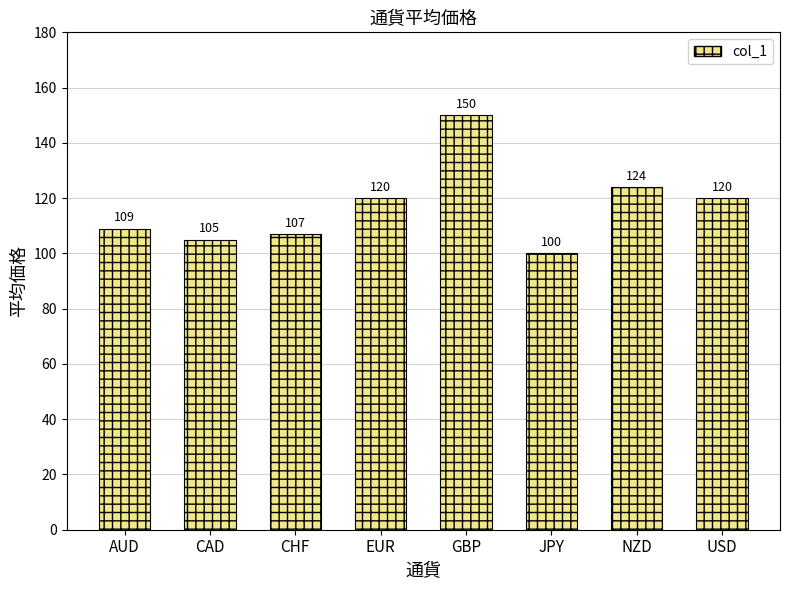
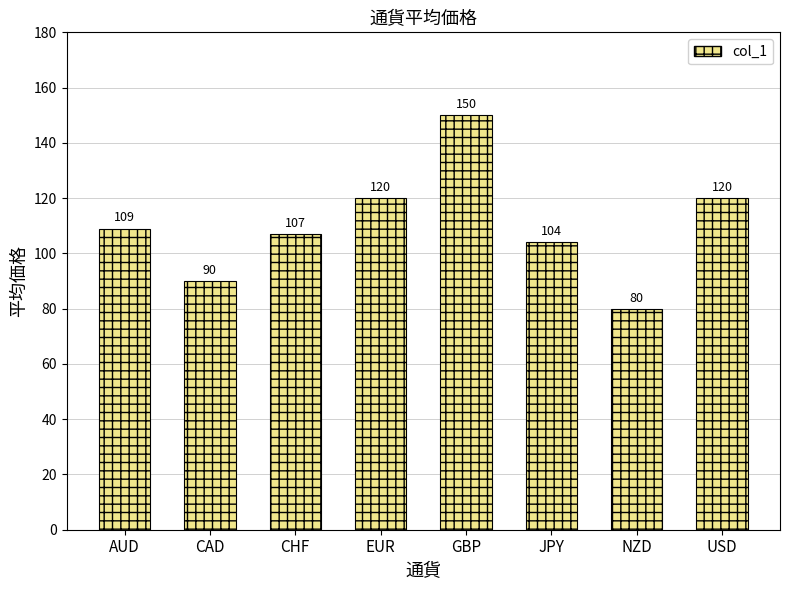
CAD: 105 -> 90
JPY: 100 -> 104
NZD: 124 -> 80
